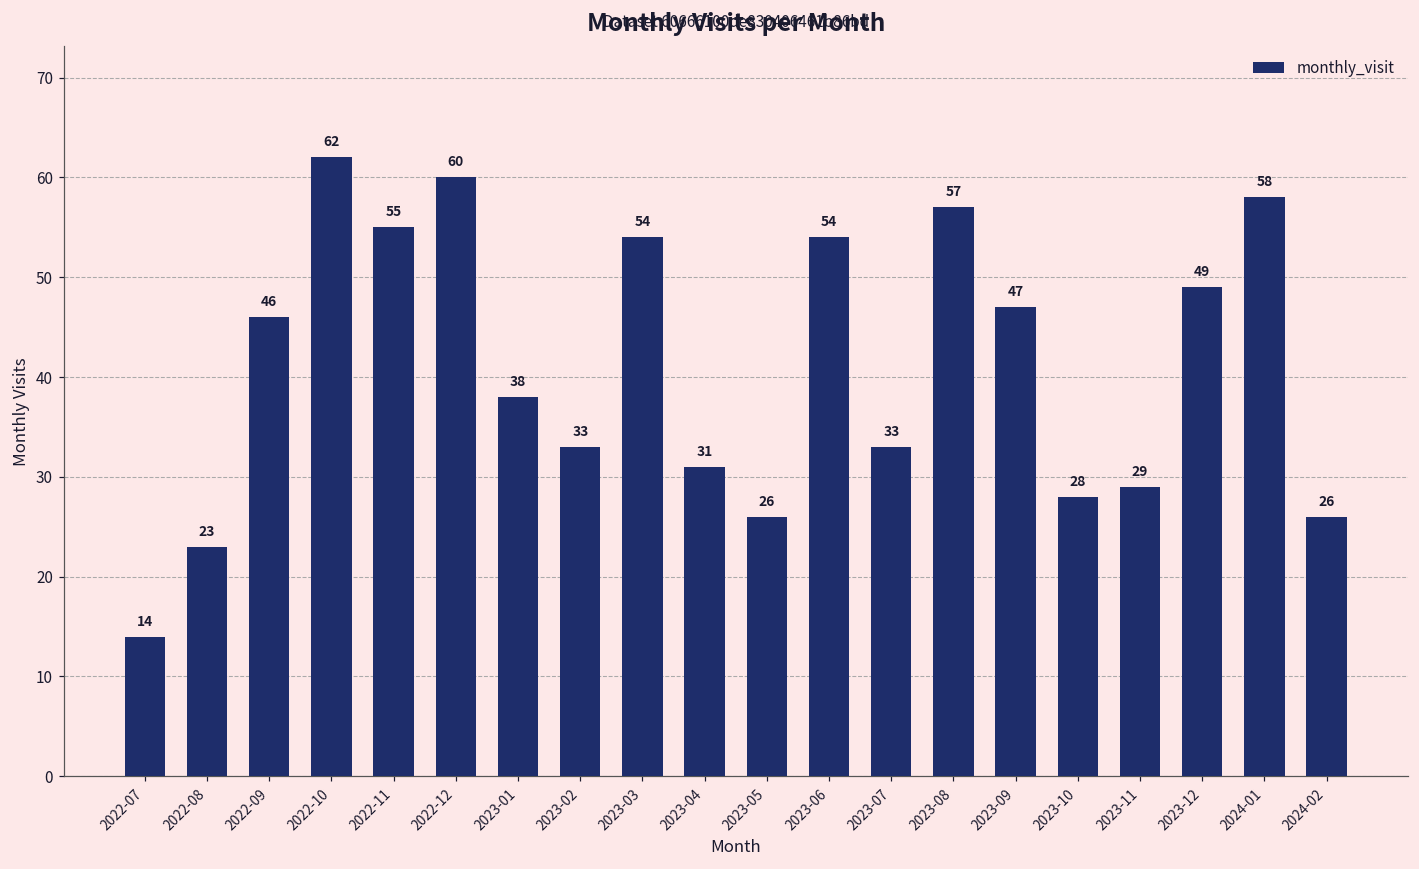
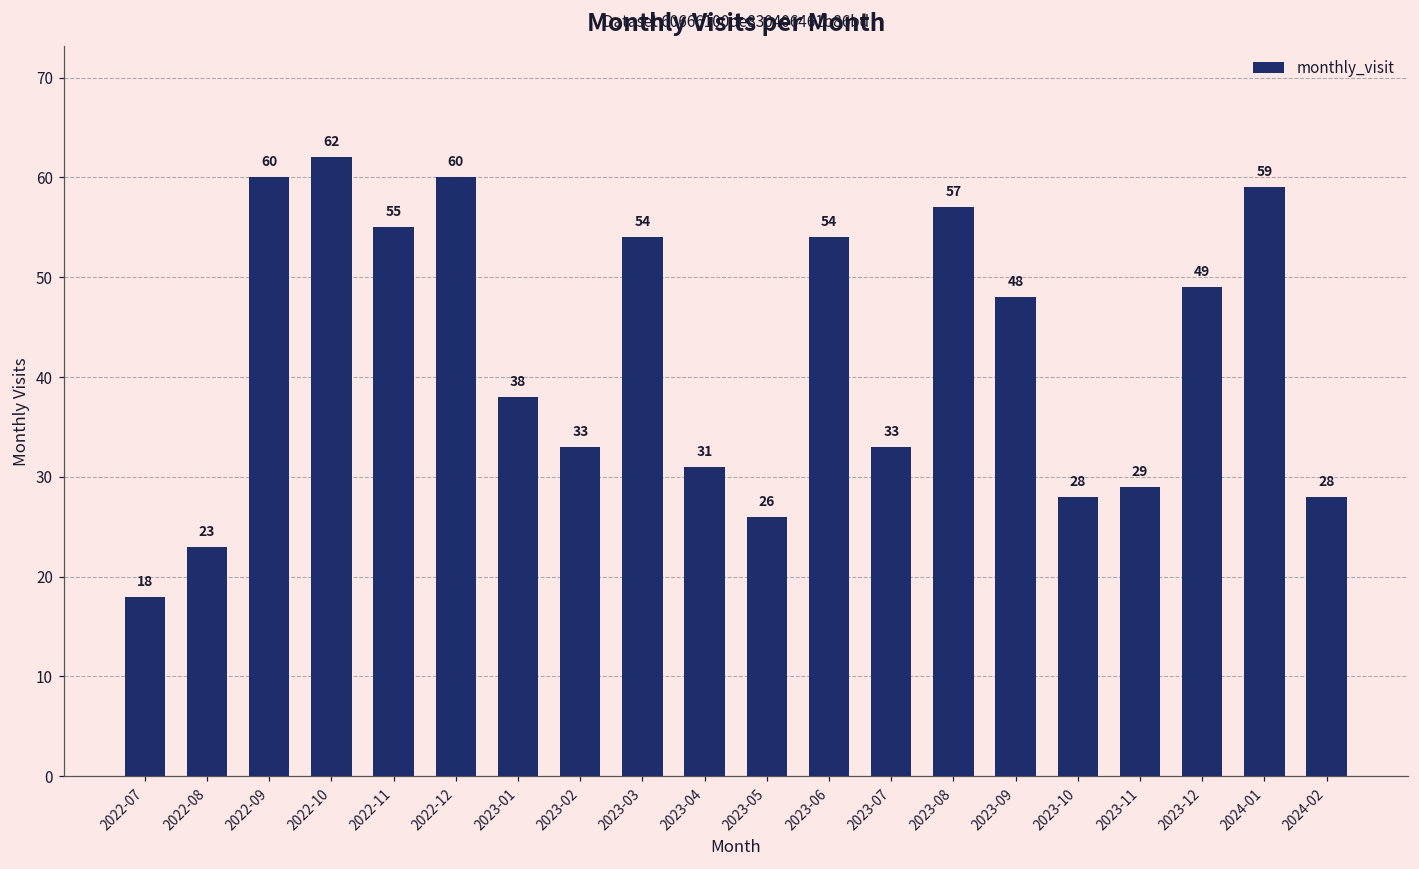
2022-07: 14 -> 18
2022-09: 46 -> 60
2023-09: 47 -> 48
2024-01: 58 -> 59
2024-02: 26 -> 28
